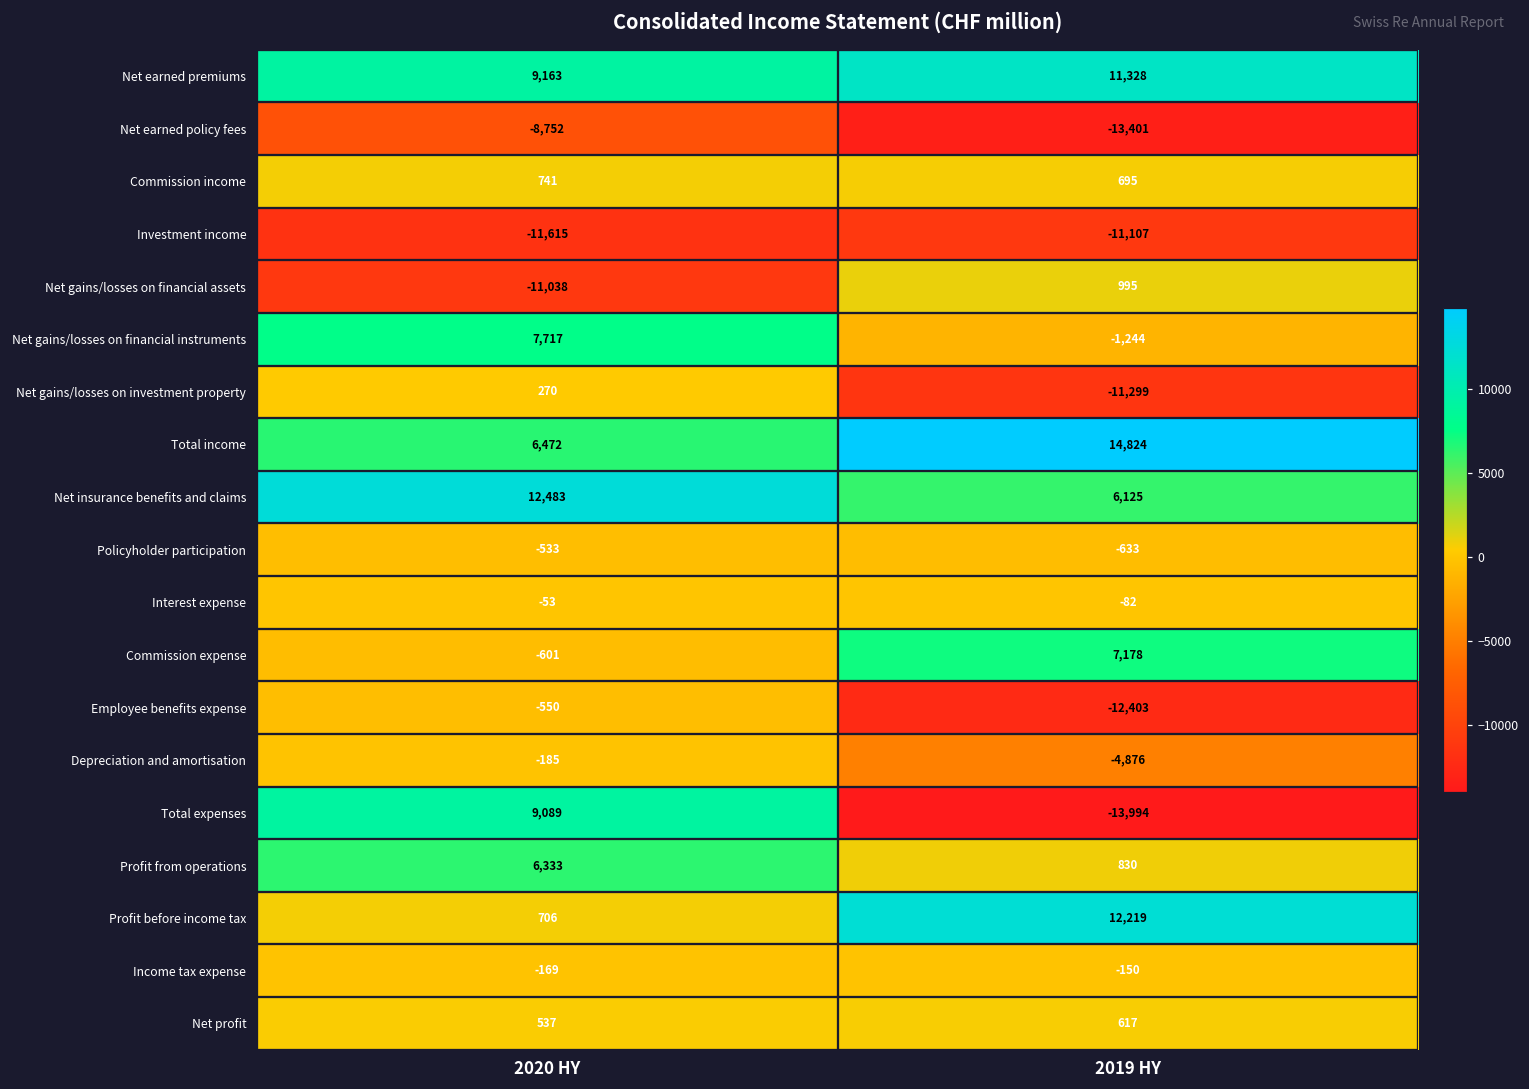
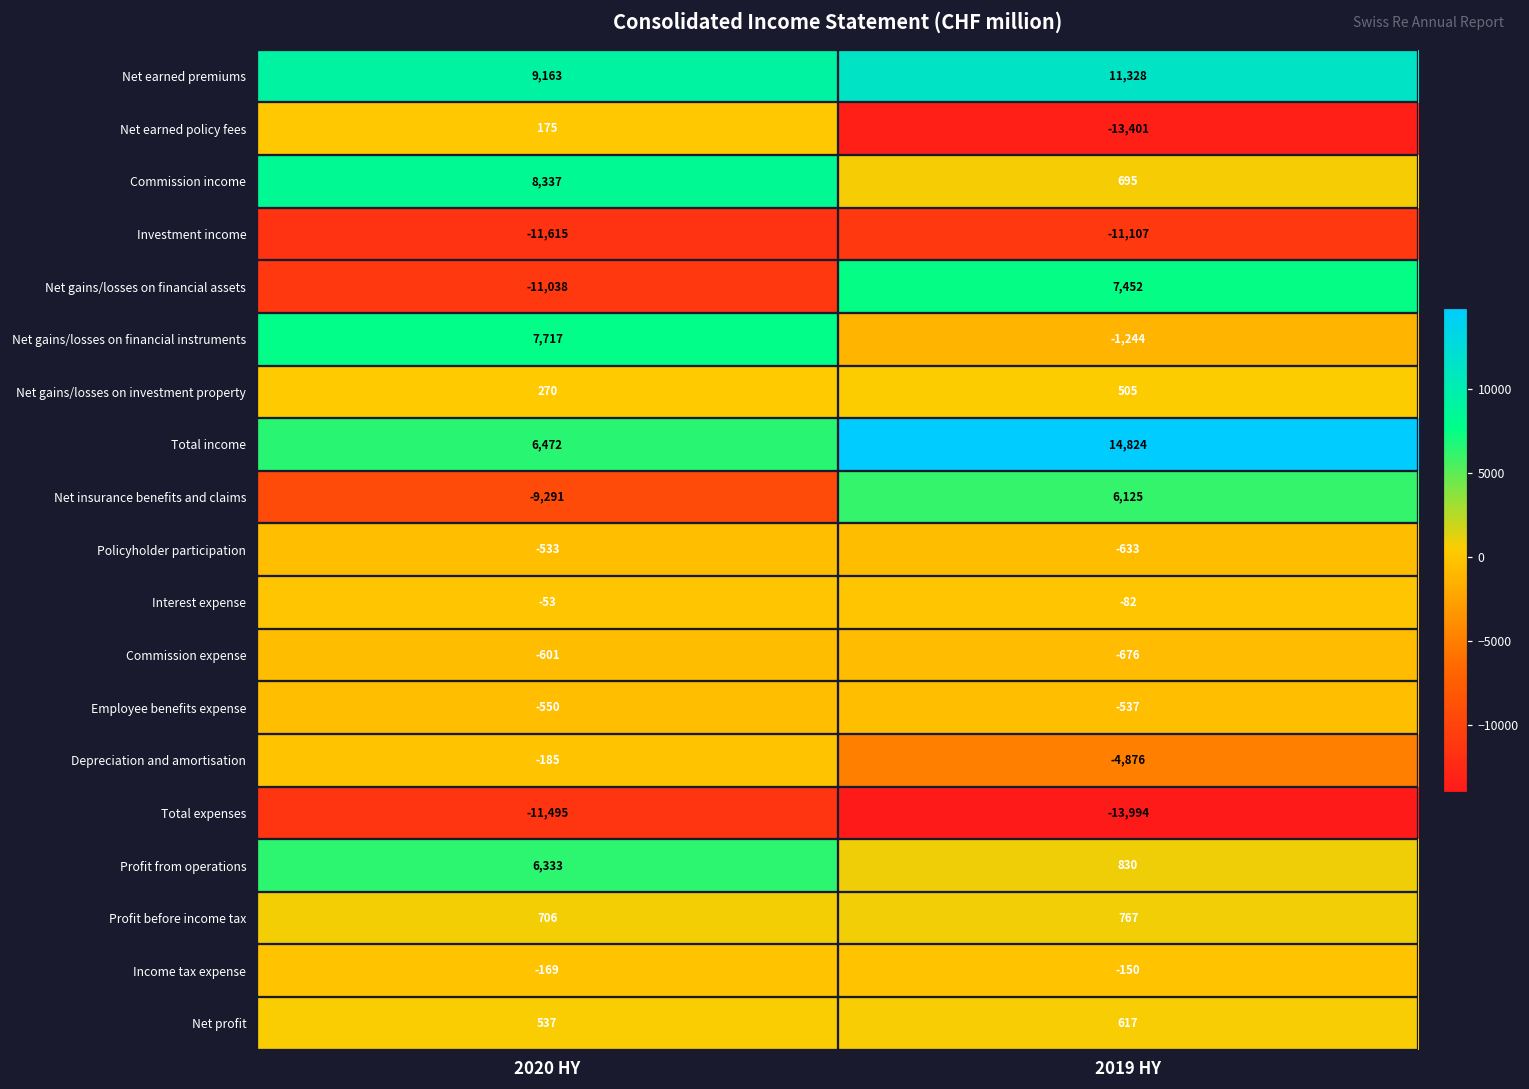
Net earned policy fees, 2020 HY: -8,752 -> 175
Commission income, 2020 HY: 741 -> 8,337
Net gains/losses on financial assets, 2019 HY: 995 -> 7,452
Net gains/losses on investment property, 2019 HY: -11,299 -> 505
Net insurance benefits and claims, 2020 HY: 12,483 -> -9,291
Commission expense, 2019 HY: 7,178 -> -676
Employee benefits expense, 2019 HY: -12,403 -> -537
Total expenses, 2020 HY: 9,089 -> -11,495
Profit before income tax, 2019 HY: 12,219 -> 767
